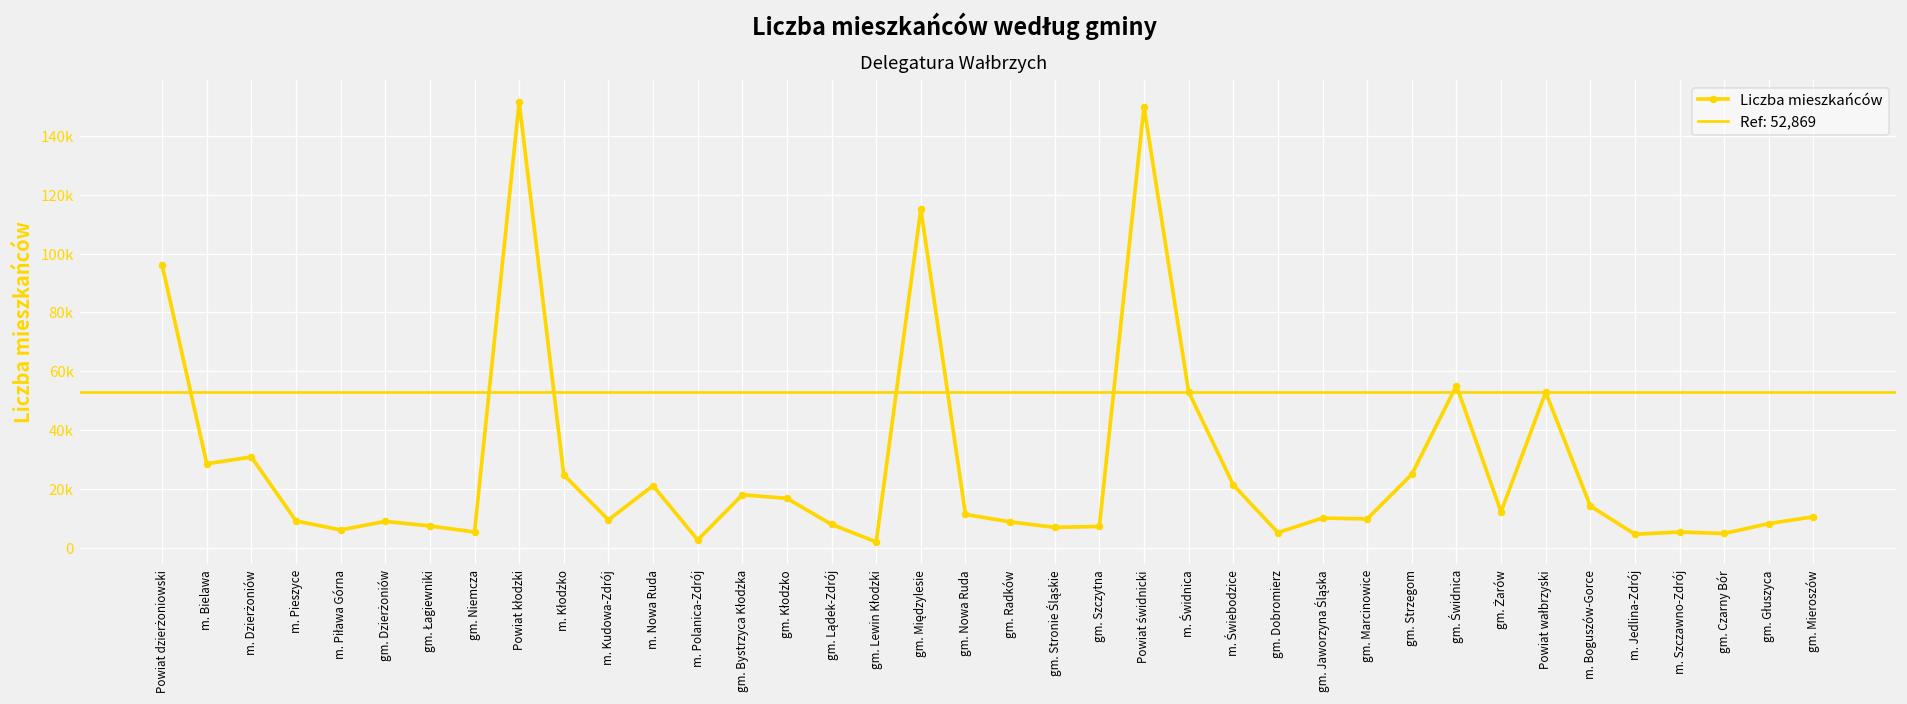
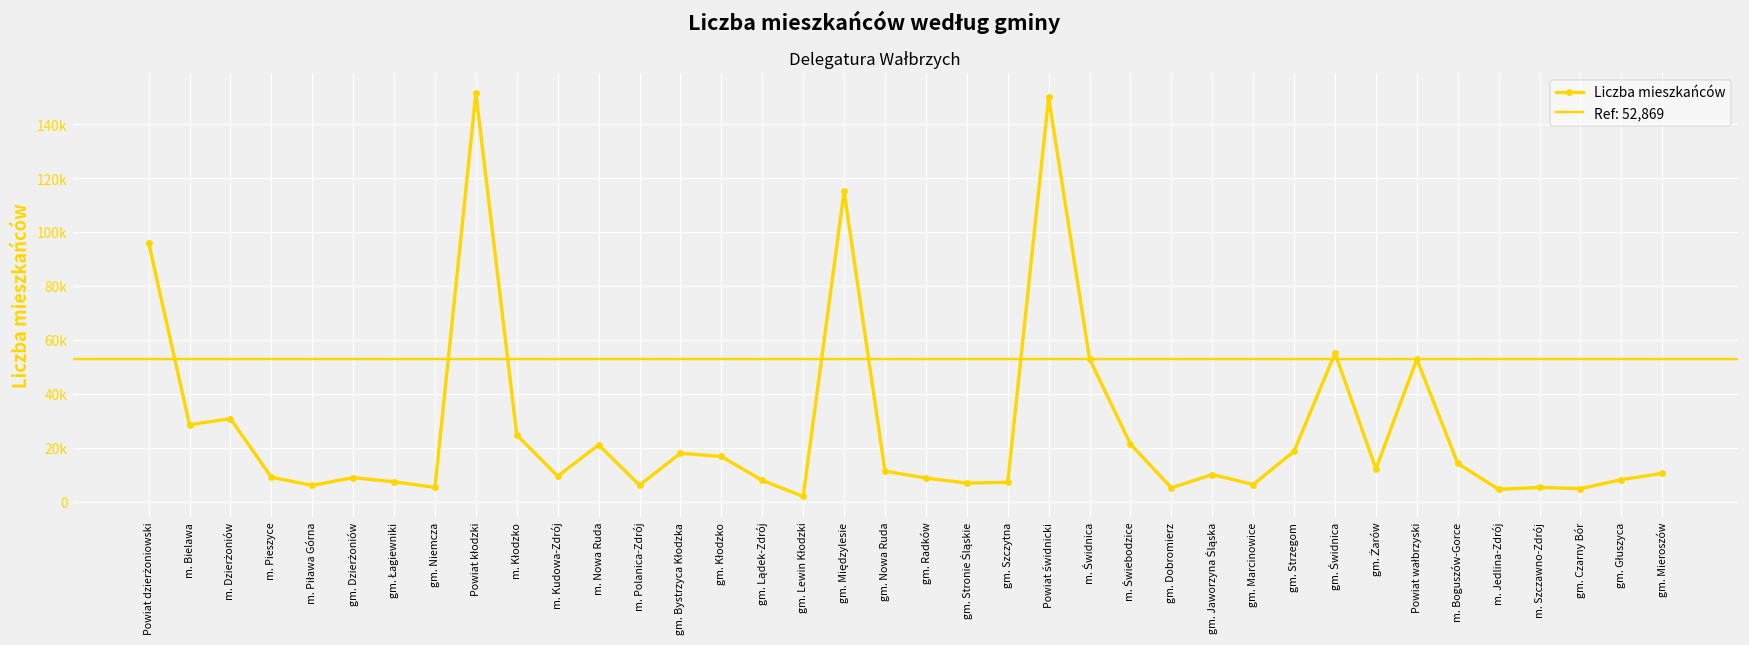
m. Polanica-Zdrój: 3000 -> 6000
gm. Marcinowice: 10000 -> 6000
gm. Strzegom: 25000 -> 19000
